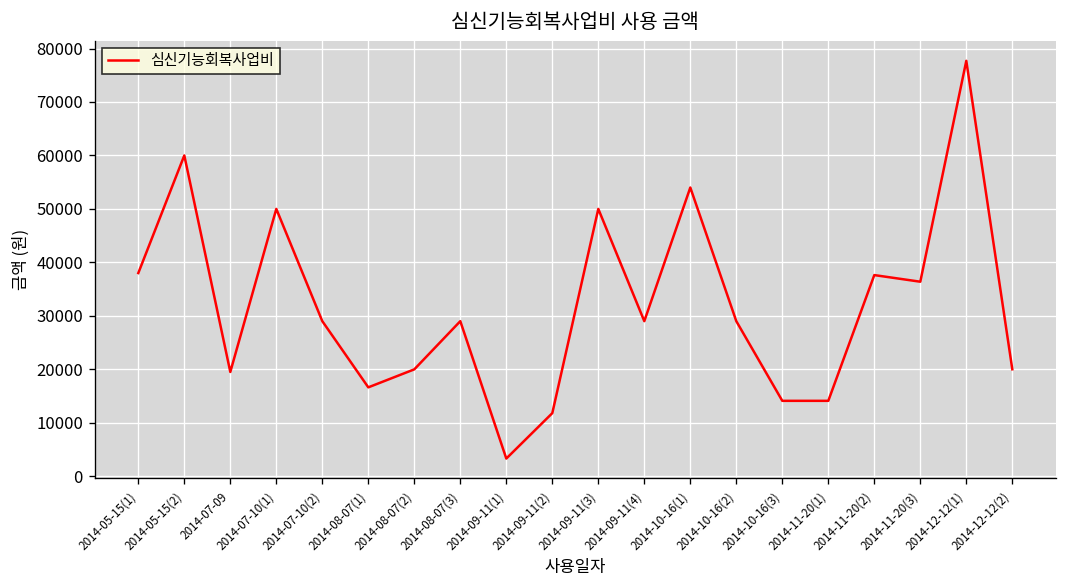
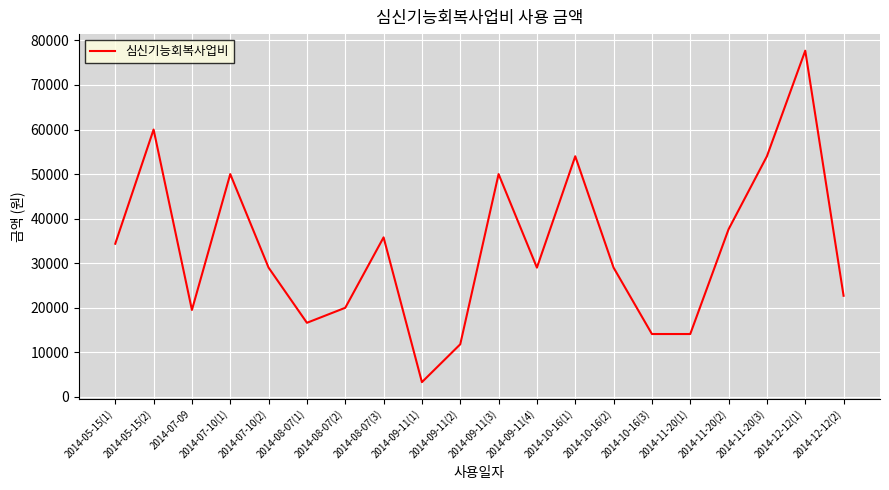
2014-05-15(1): 38000 -> 34000
2014-08-07(3): 29000 -> 36000
2014-11-20(3): 36000 -> 54000
2014-12-12(2): 20000 -> 23000
